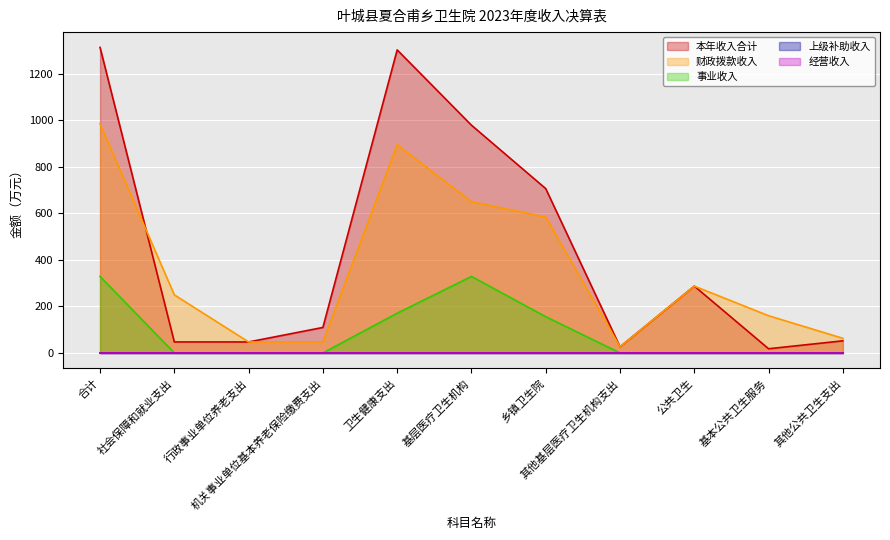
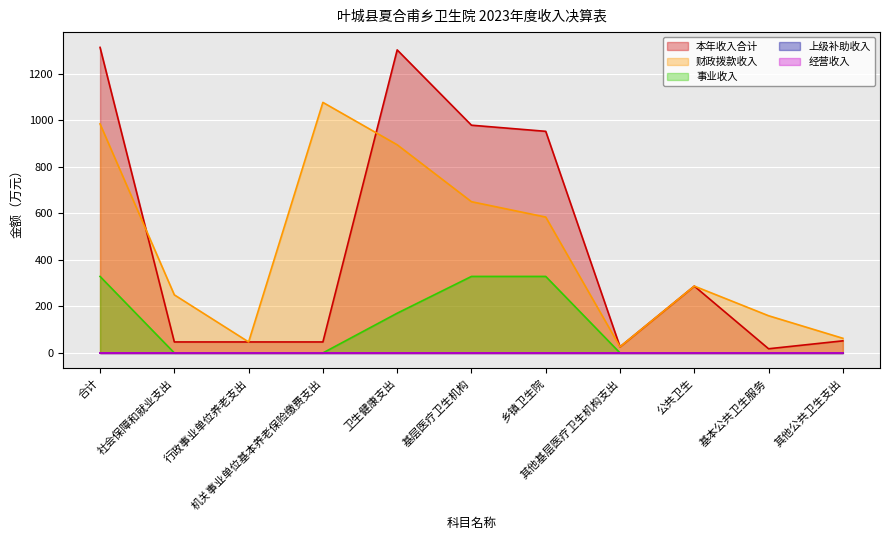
本年收入合计, 机关事业单位基本养老保险缴费支出: 110 -> 50
财政拨款收入, 机关事业单位基本养老保险缴费支出: 50 -> 1080
本年收入合计, 乡镇卫生院: 710 -> 950
事业收入, 乡镇卫生院: 160 -> 330
